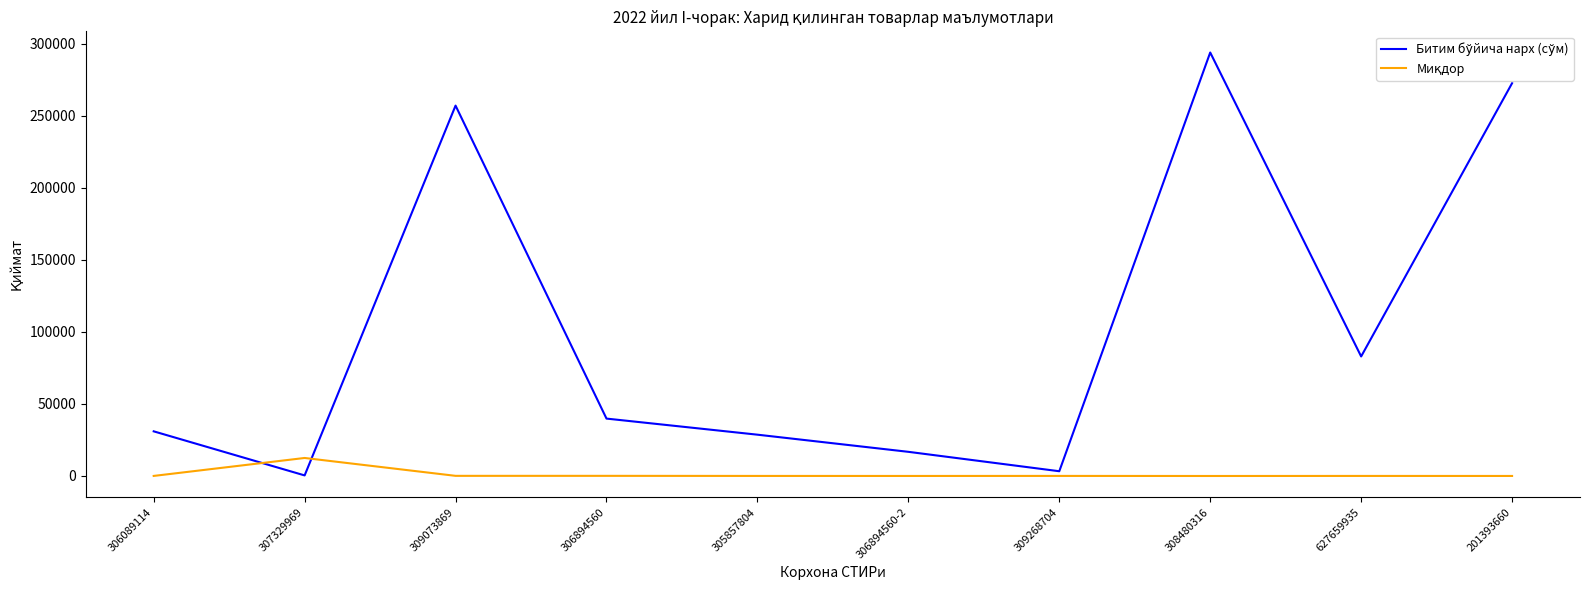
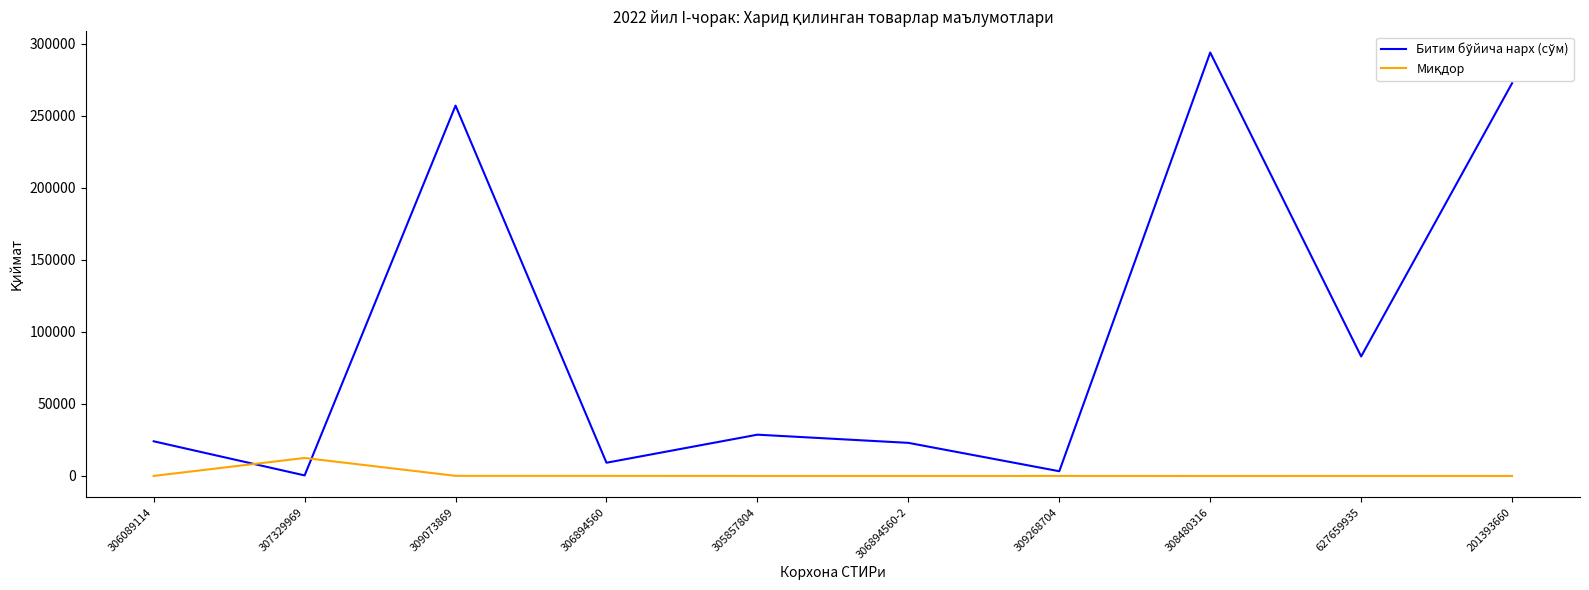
Битим бўйича нарх (сўм), 306089114: 31000 -> 24000
Битим бўйича нарх (сўм), 306894560: 40000 -> 9000
Битим бўйича нарх (сўм), 306894560-2: 17000 -> 23000
